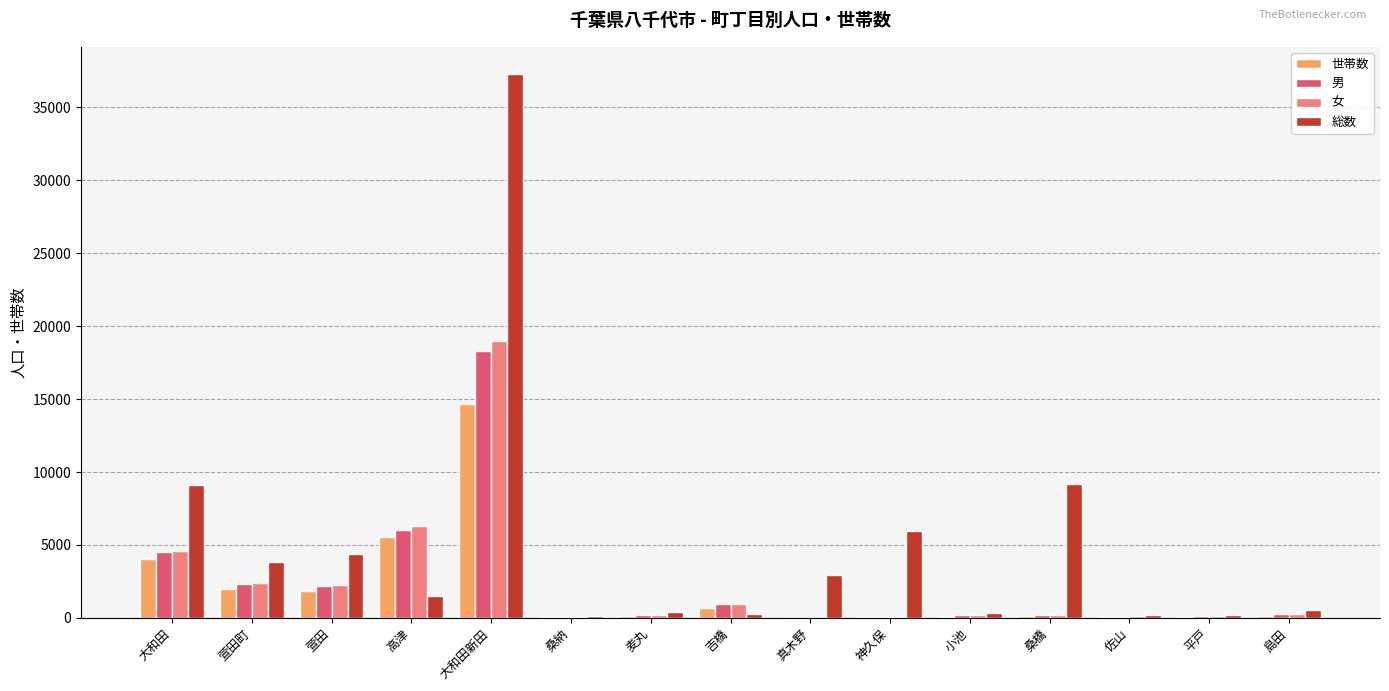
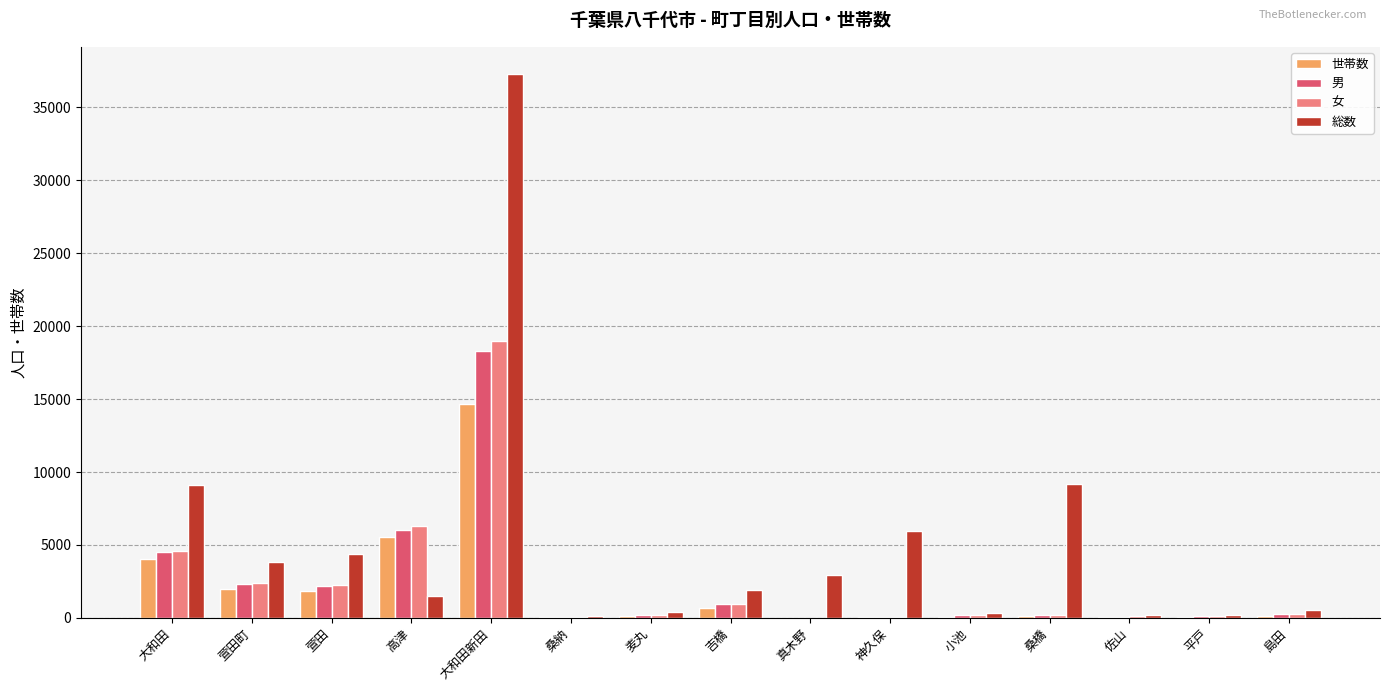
総数, 吉橋: 300 -> 1900
